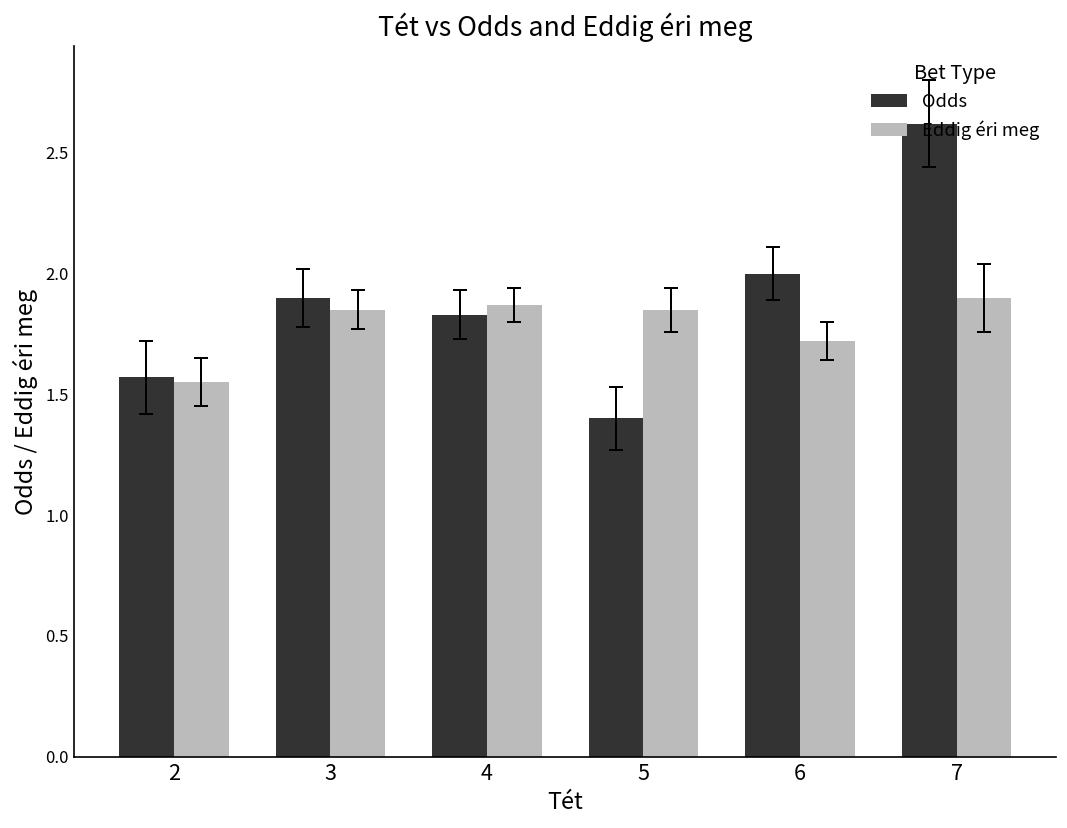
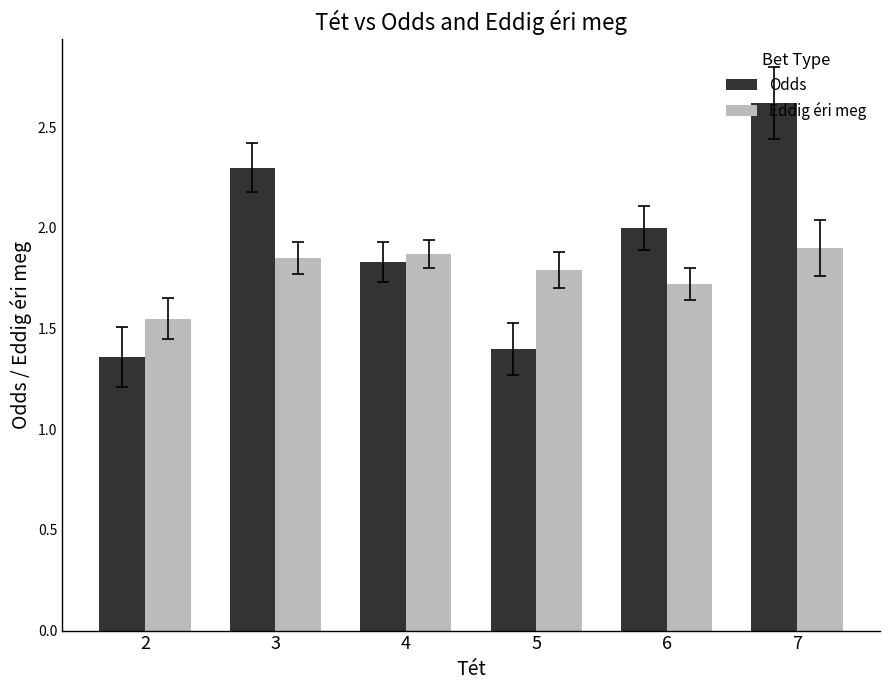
Odds, 2: 1.57 -> 1.36
Odds, 3: 1.9 -> 2.3
Eddig éri meg, 5: 1.85 -> 1.79
